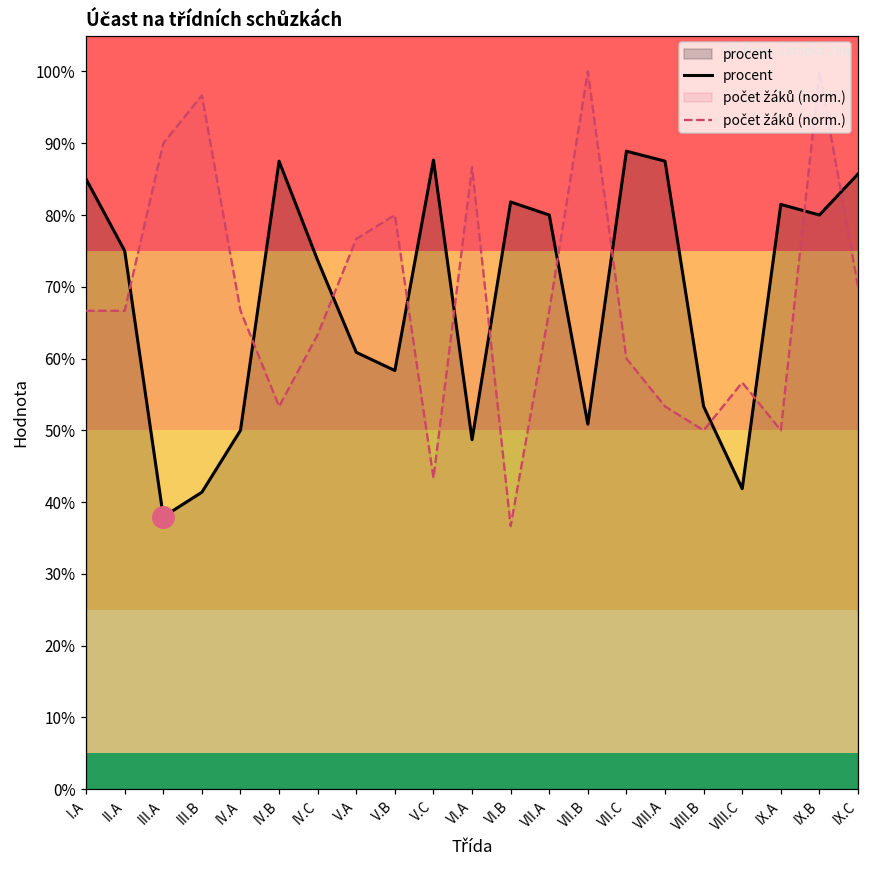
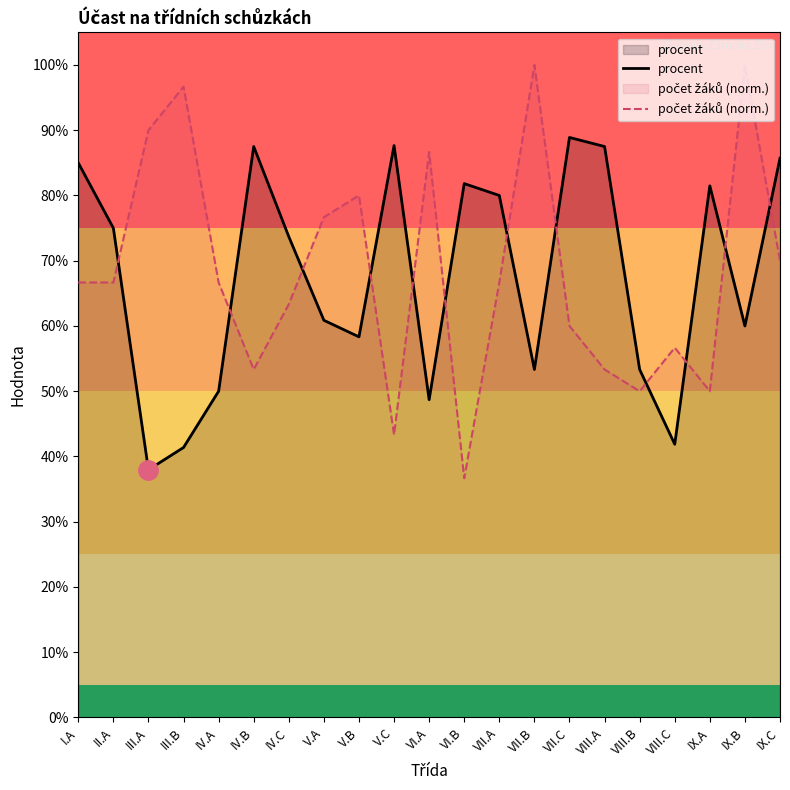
procent, VII.B: 51% -> 53%
procent, IX.B: 80% -> 60%
